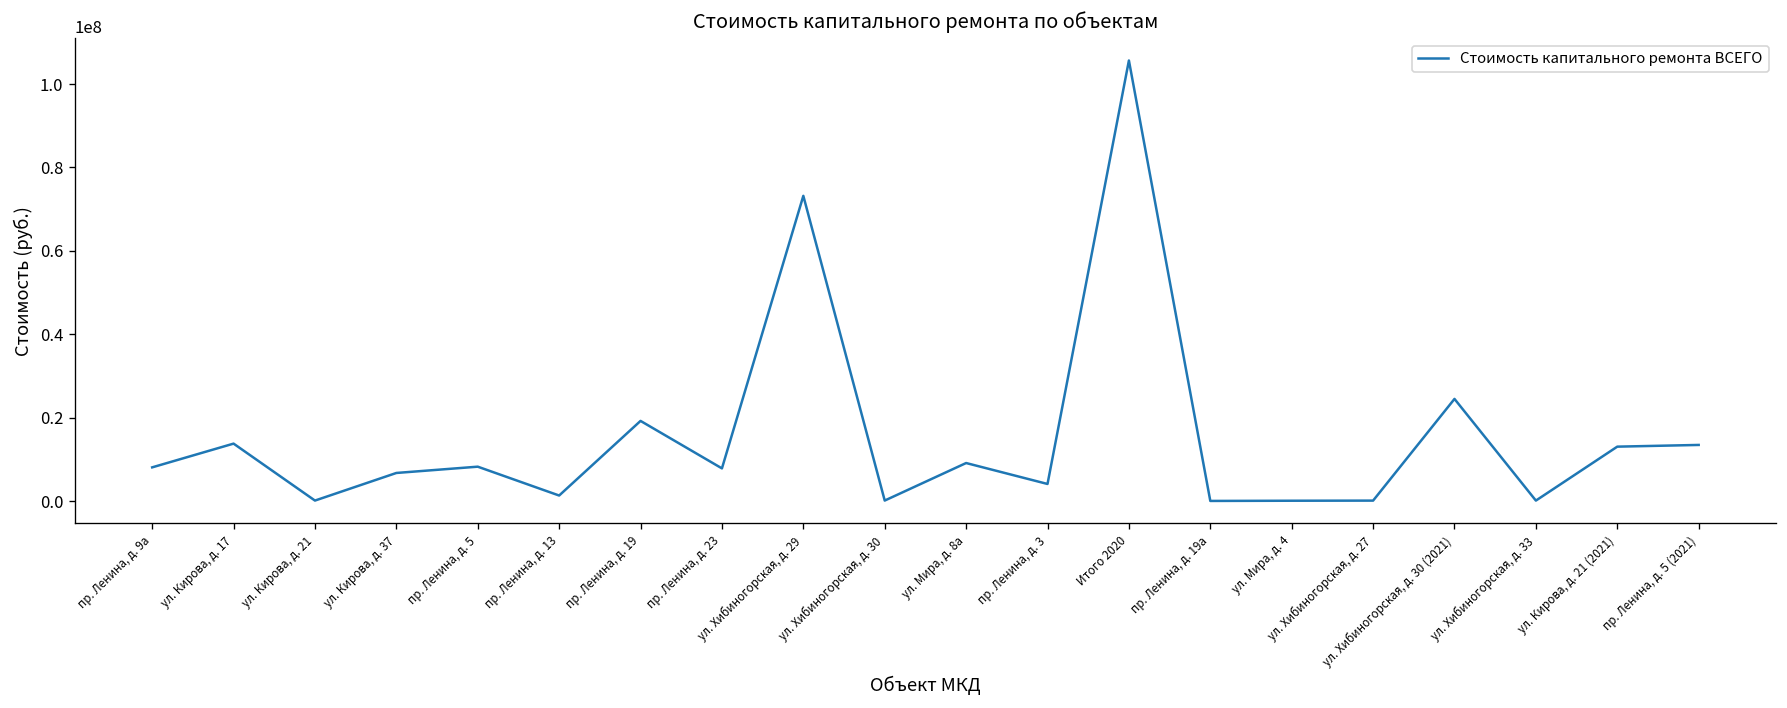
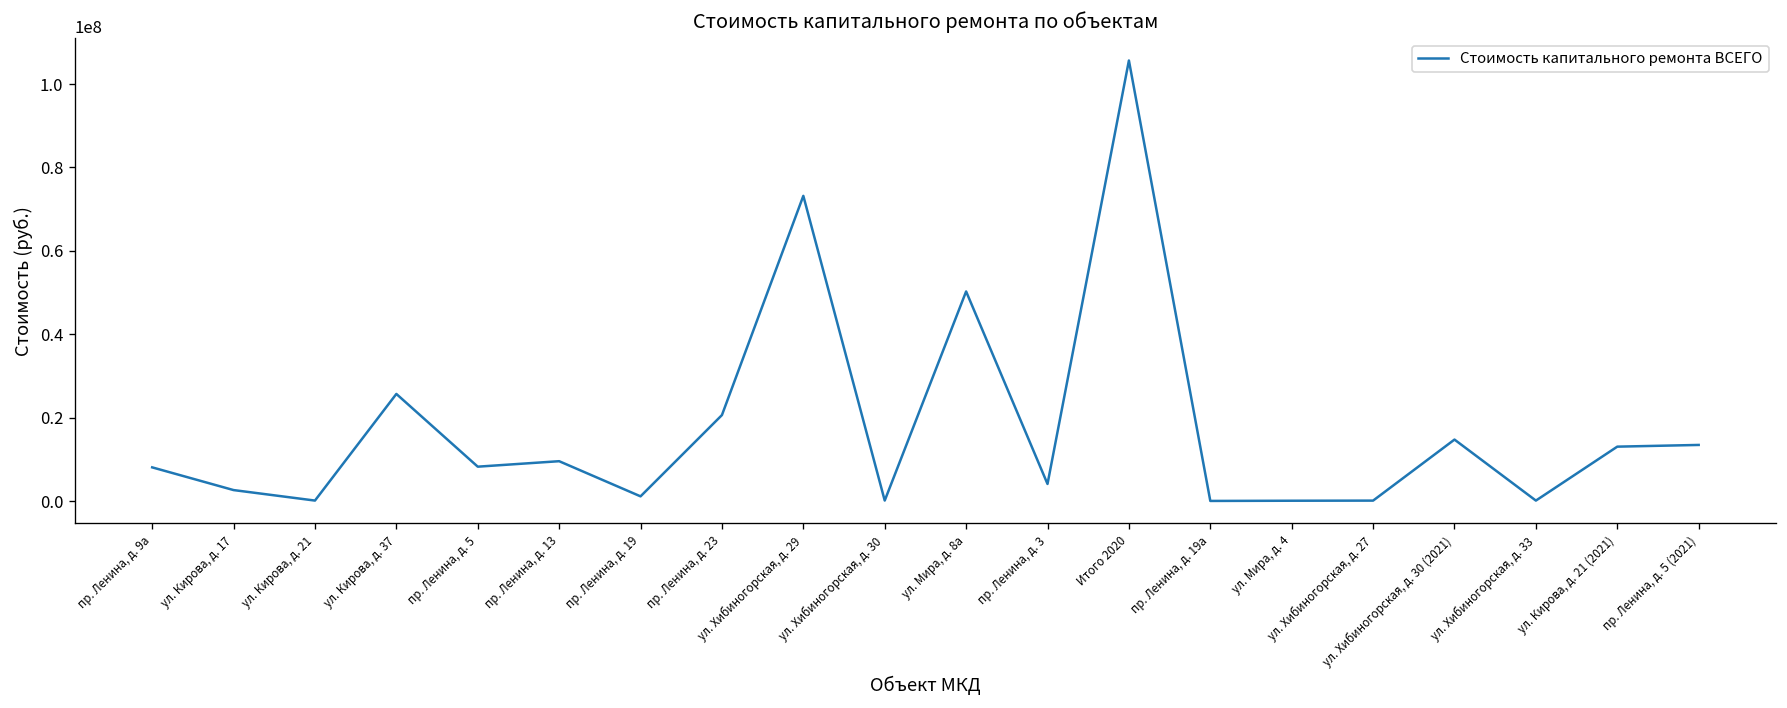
ул. Кирова, д. 17: 14000000 -> 3000000
ул. Кирова, д. 37: 7000000 -> 26000000
пр. Ленина, д. 13: 1000000 -> 10000000
пр. Ленина, д. 19: 19000000 -> 1000000
пр. Ленина, д. 23: 8000000 -> 21000000
ул. Мира, д. 8а: 9000000 -> 50000000
ул. Хибиногорская, д. 30 (2021): 25000000 -> 15000000
